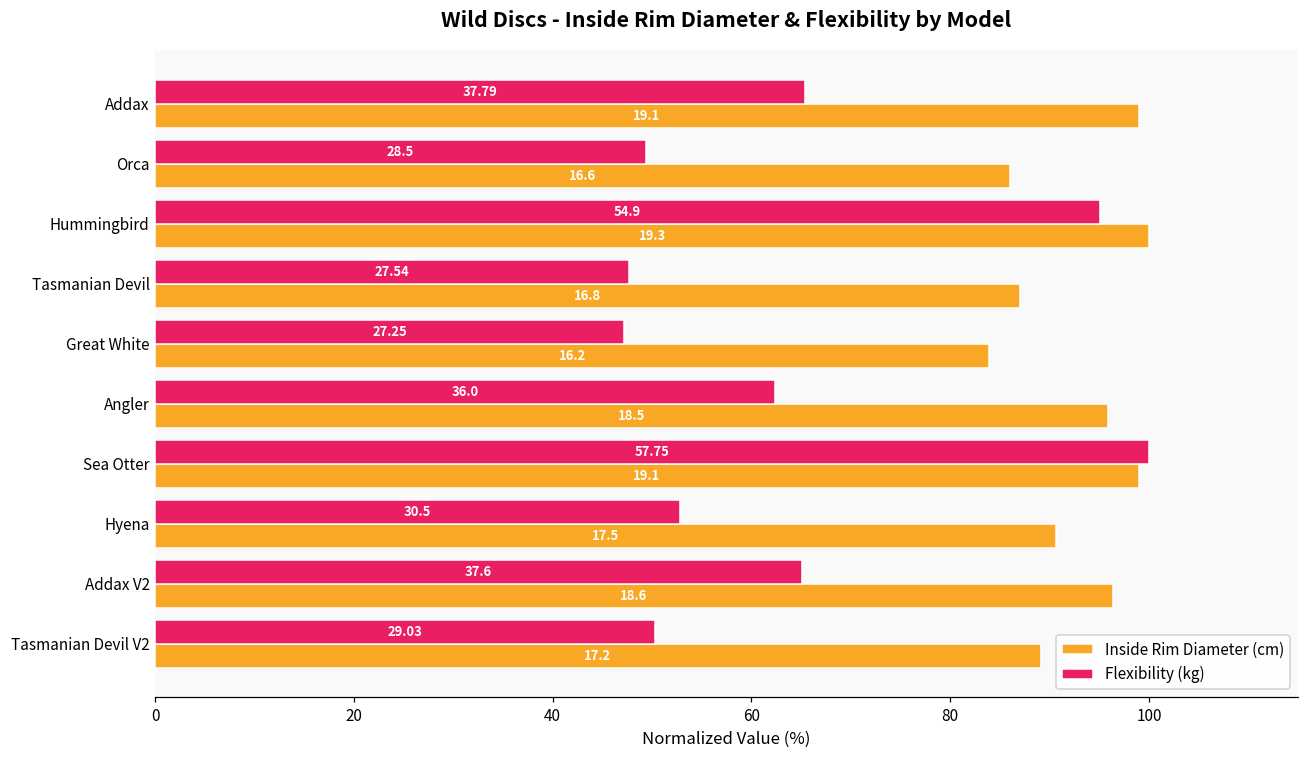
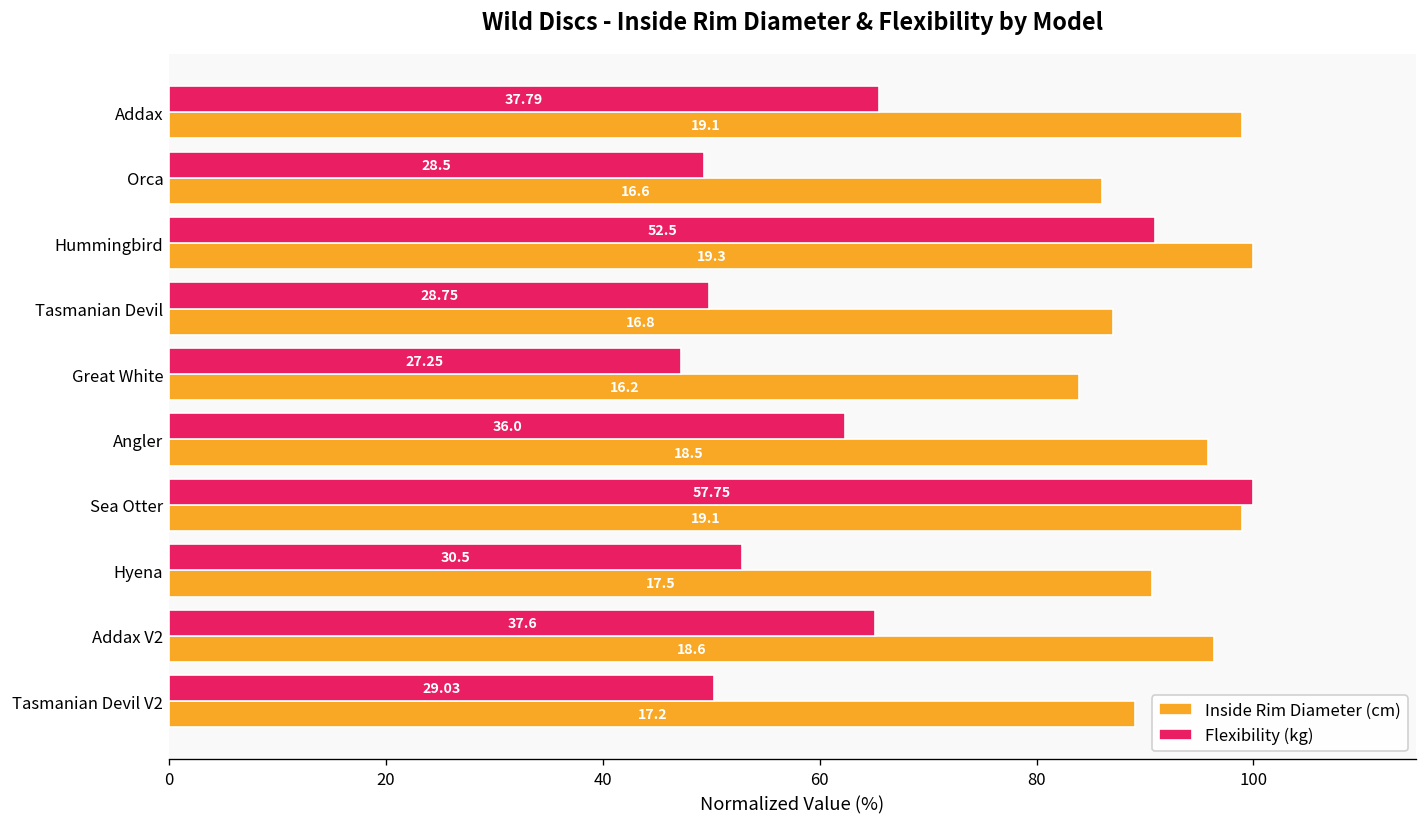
Flexibility (kg), Hummingbird: 54.9 -> 52.5
Flexibility (kg), Tasmanian Devil: 27.54 -> 28.75
